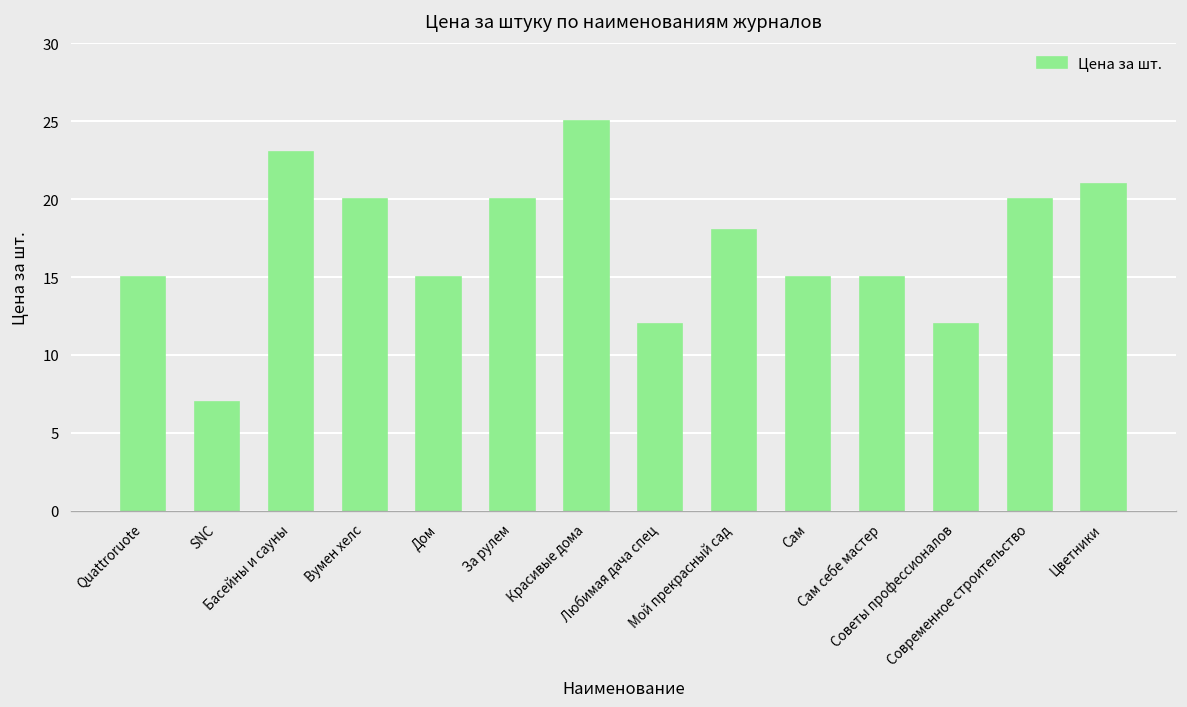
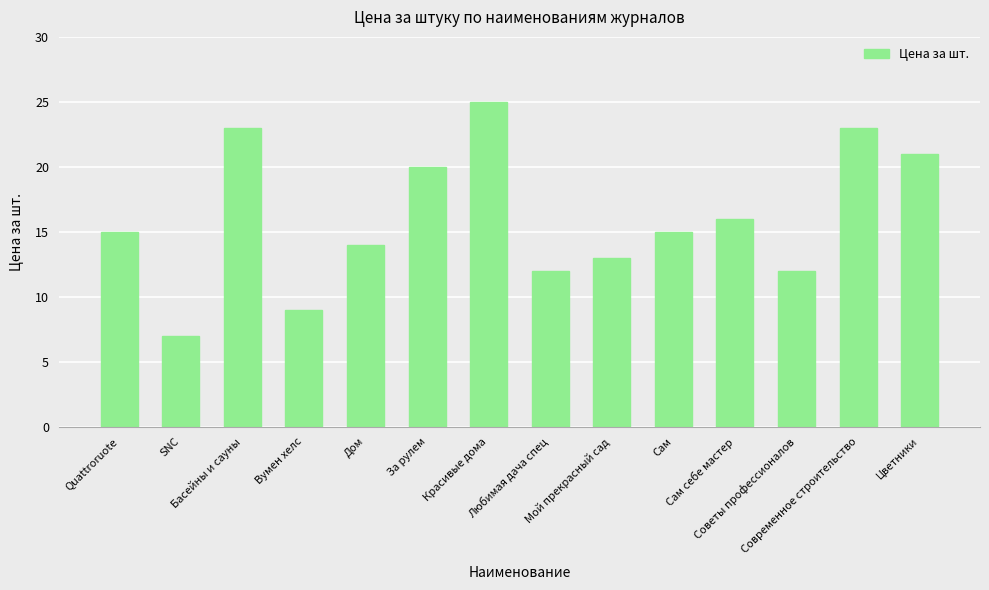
Вумен хелс: 20 -> 9
Дом: 15 -> 14
Мой прекрасный сад: 18 -> 13
Сам себе мастер: 15 -> 16
Современное строительство: 20 -> 23
